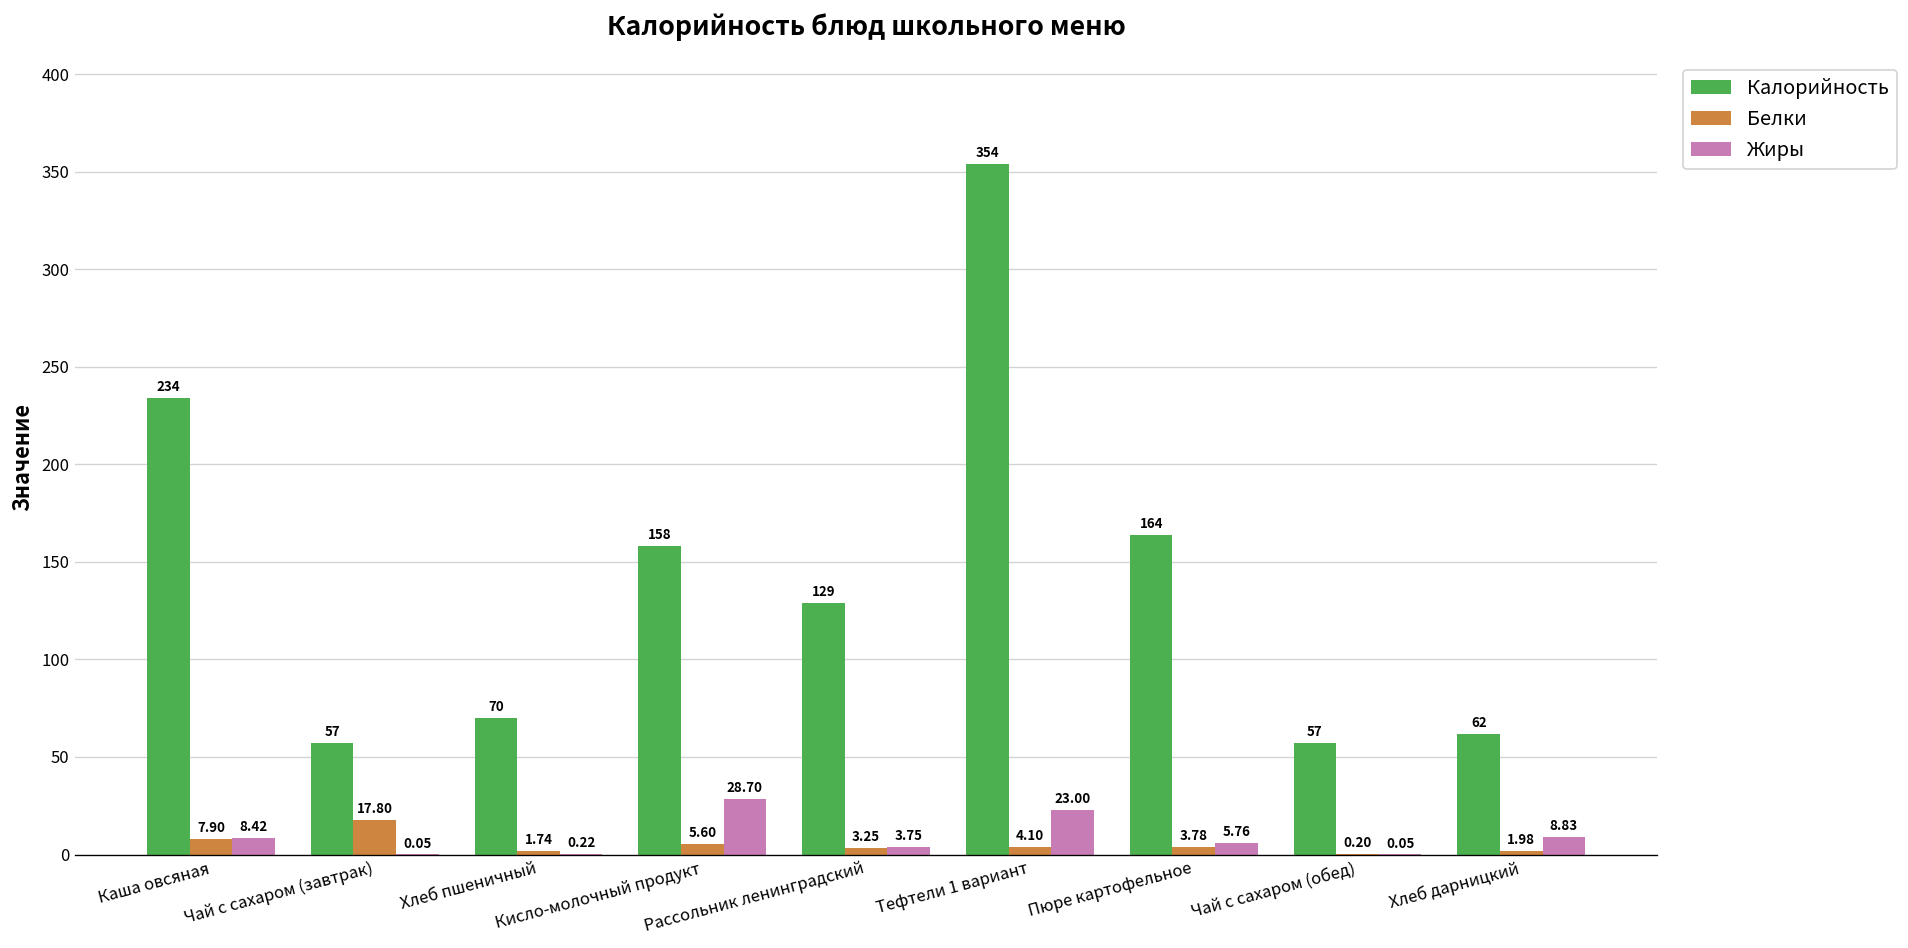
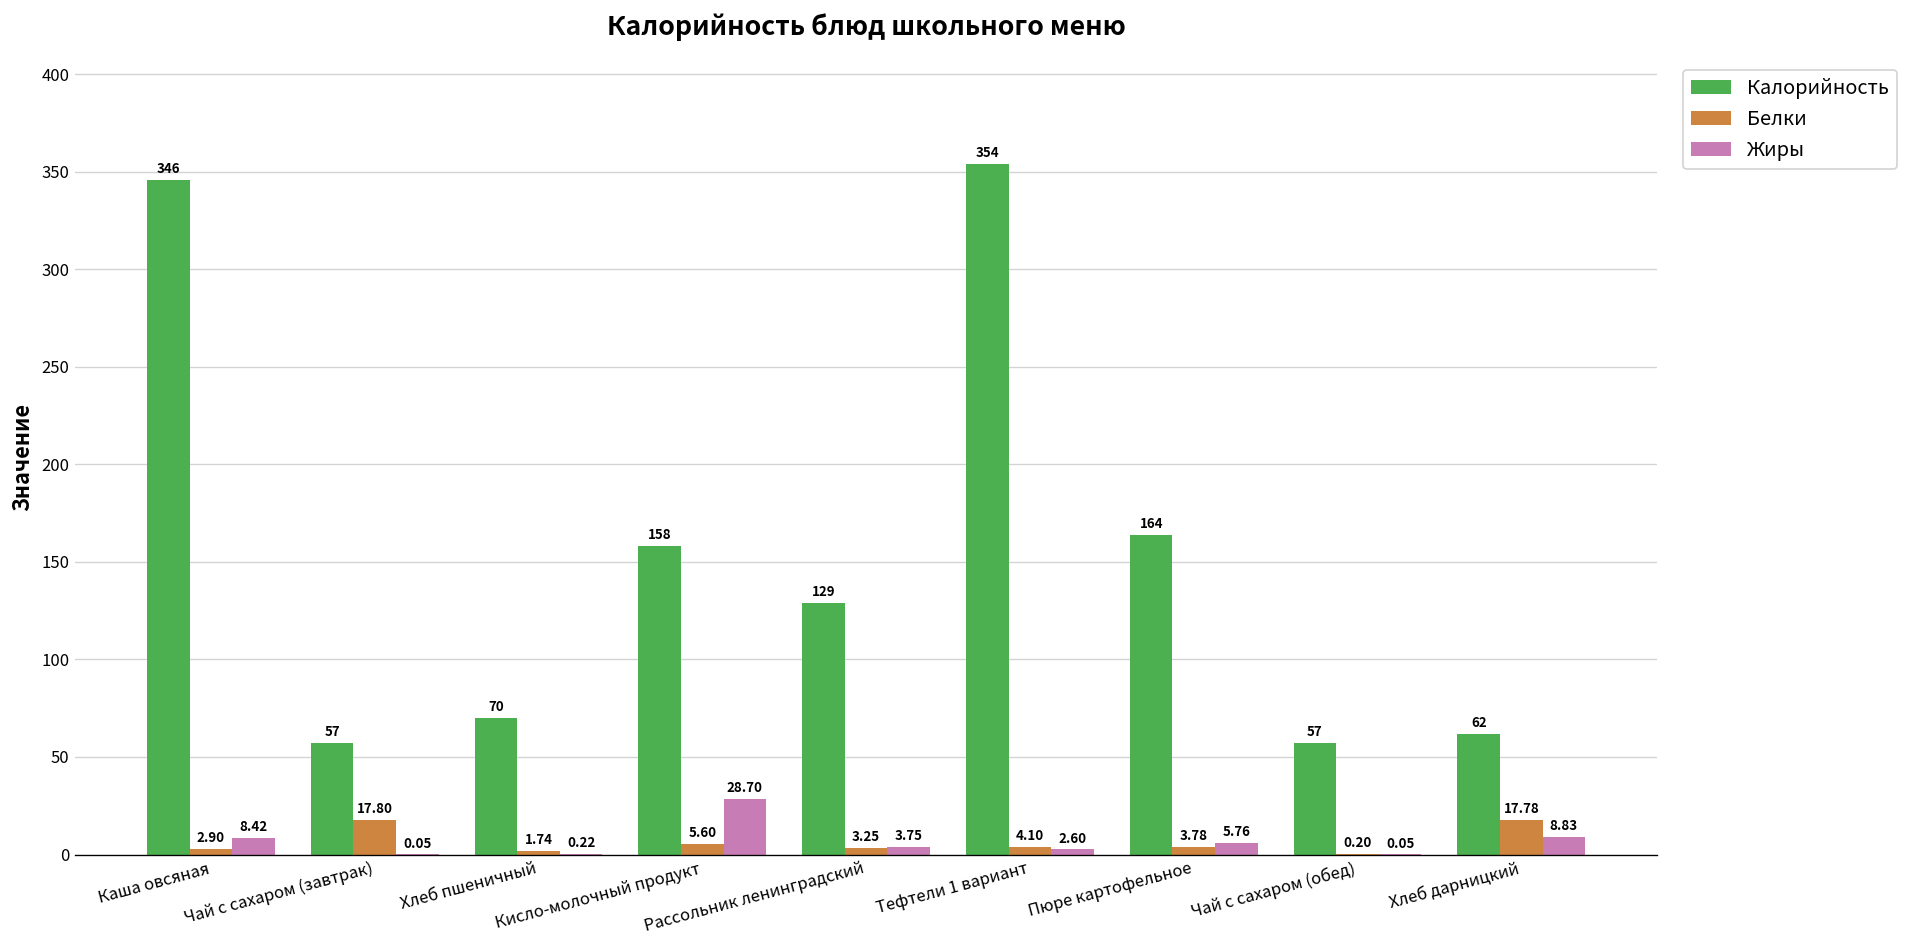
Калорийность, Каша овсяная: 234 -> 346
Белки, Каша овсяная: 7.90 -> 2.90
Жиры, Тефтели 1 вариант: 23.00 -> 2.60
Белки, Хлеб дарницкий: 1.98 -> 17.78
